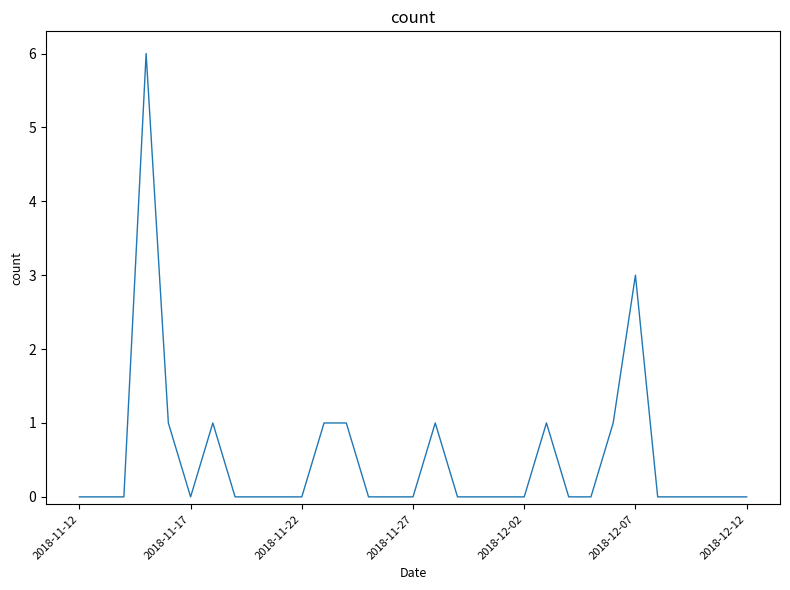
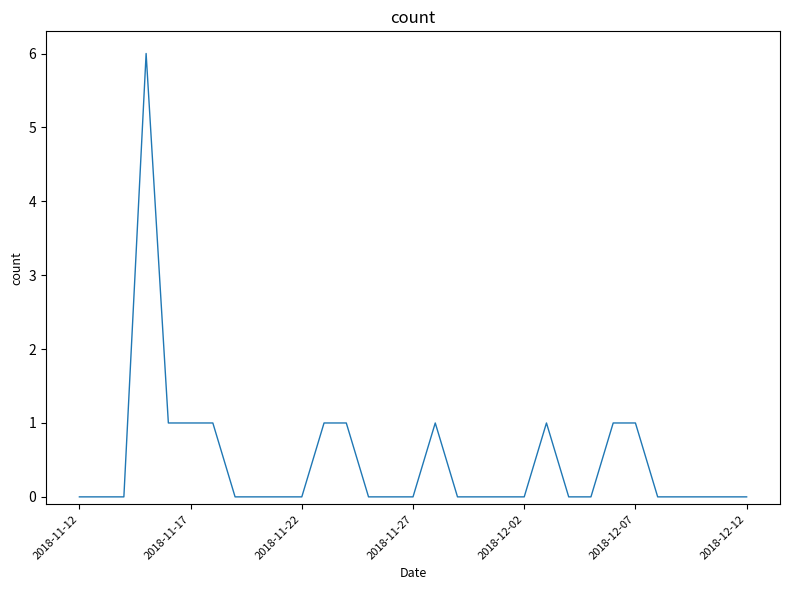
2018-11-17: 0 -> 1
2018-12-07: 3 -> 1
